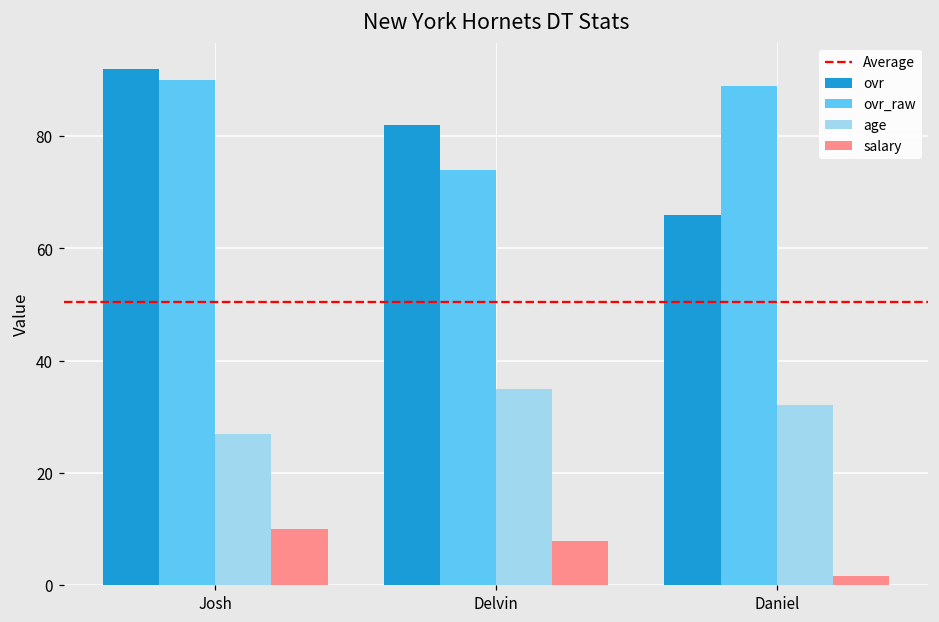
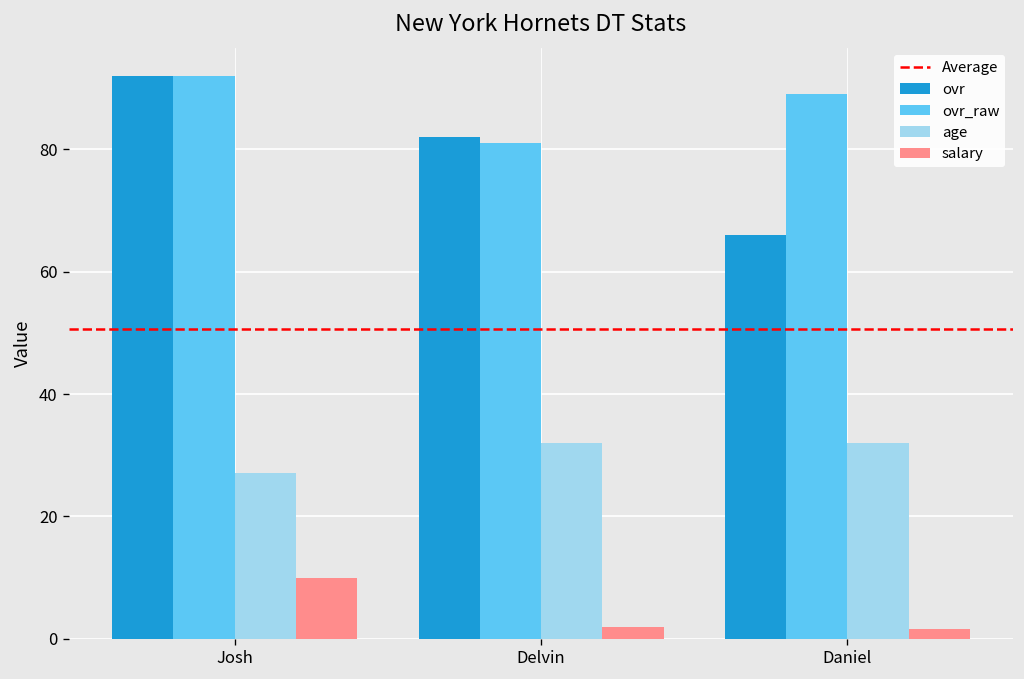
ovr_raw, Josh: 90 -> 92
ovr_raw, Delvin: 74 -> 81
age, Delvin: 35 -> 32
salary, Delvin: 8 -> 2
